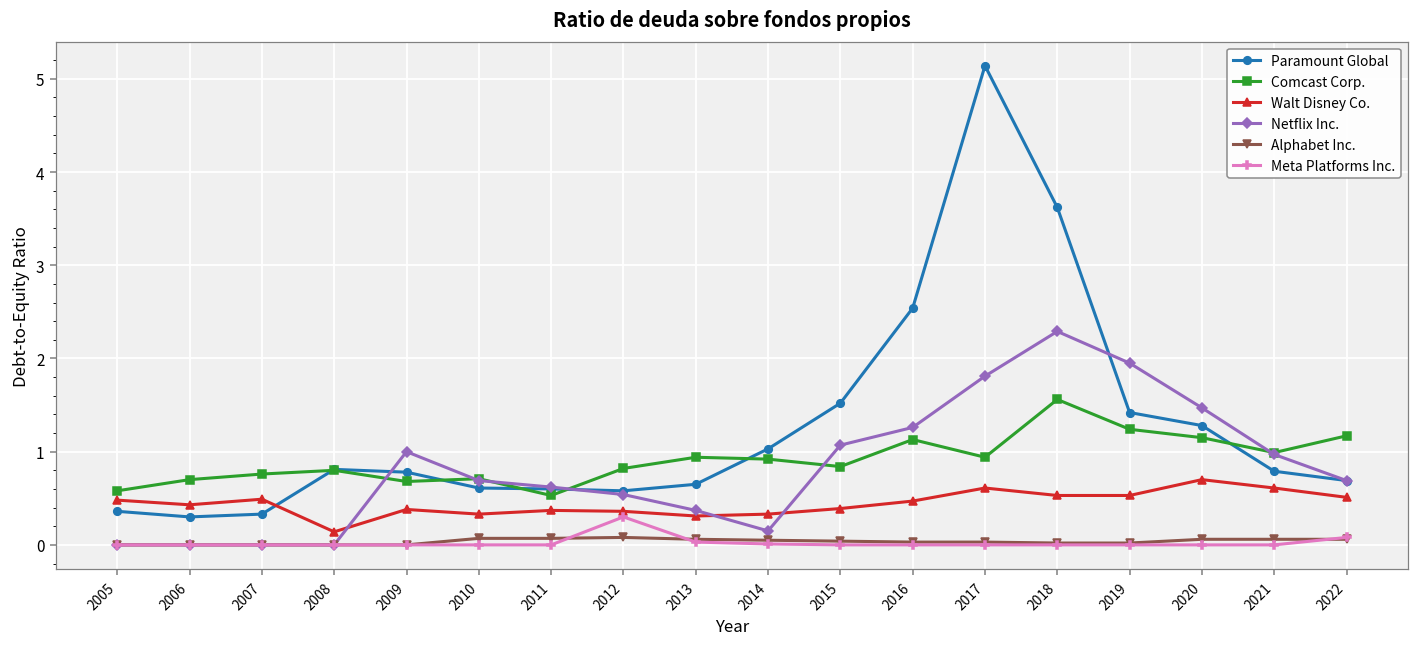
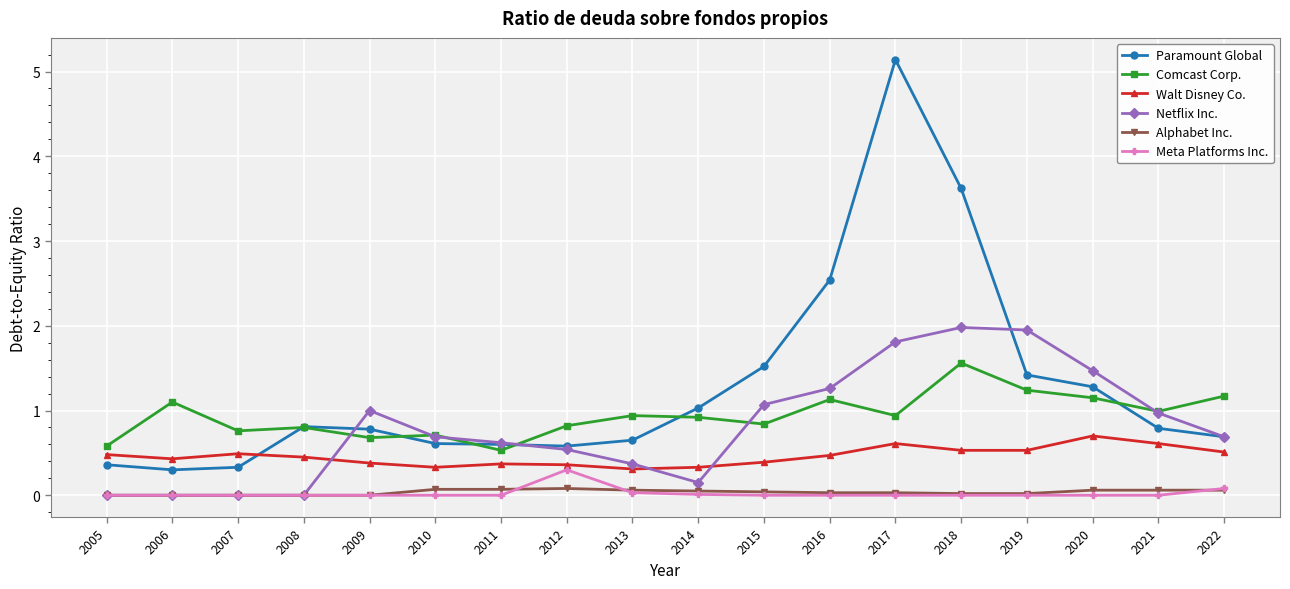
Comcast Corp., 2006: 0.7 -> 1.1
Walt Disney Co., 2008: 0.1 -> 0.5
Netflix Inc., 2018: 2.3 -> 2.0
